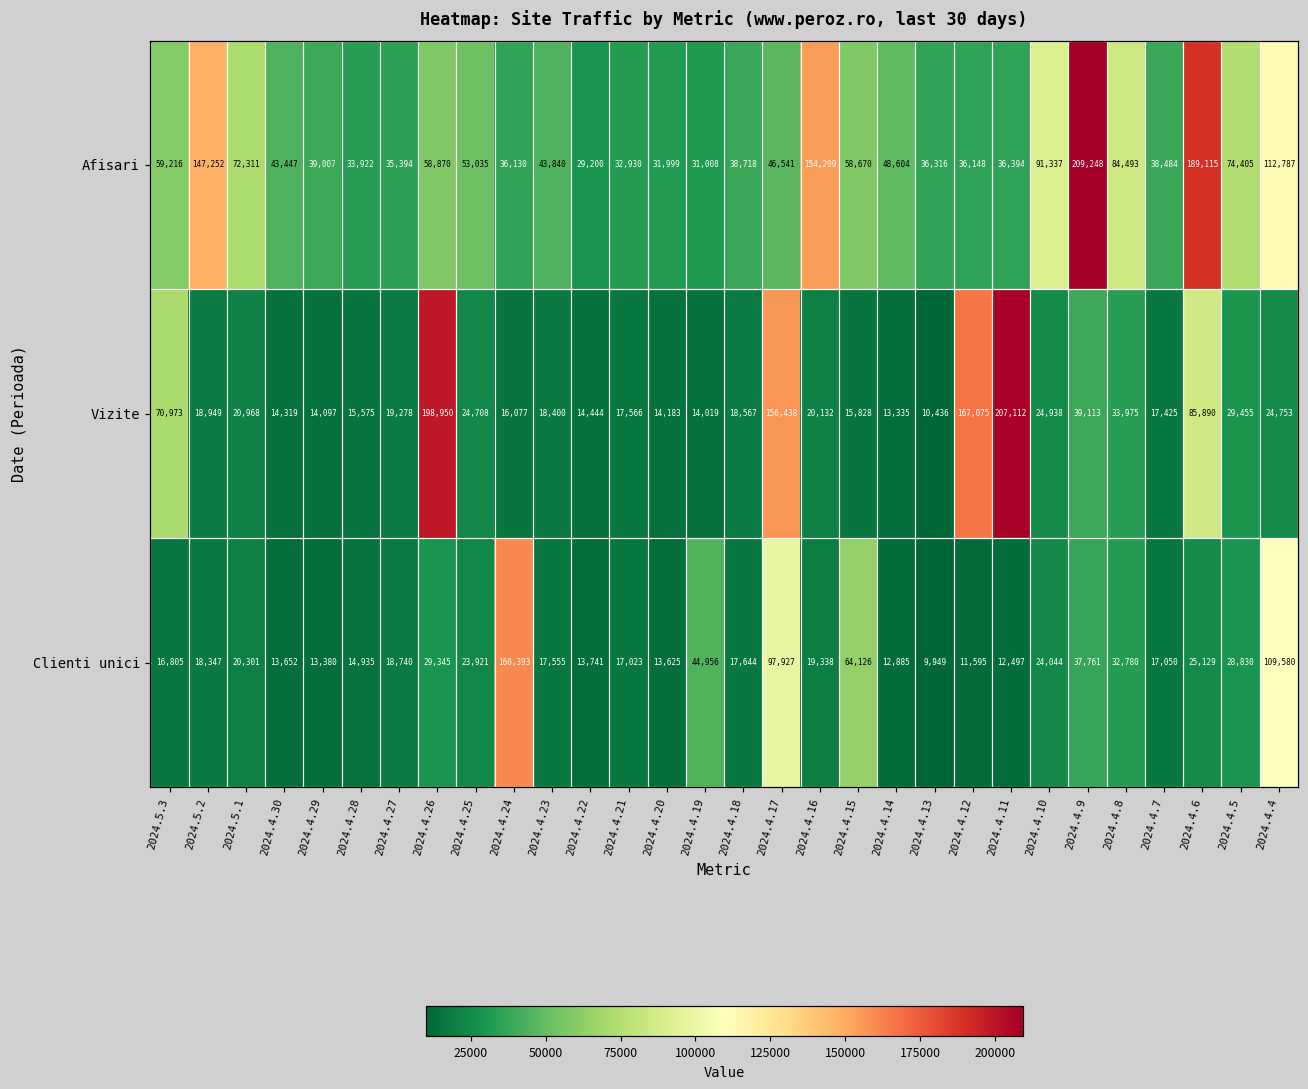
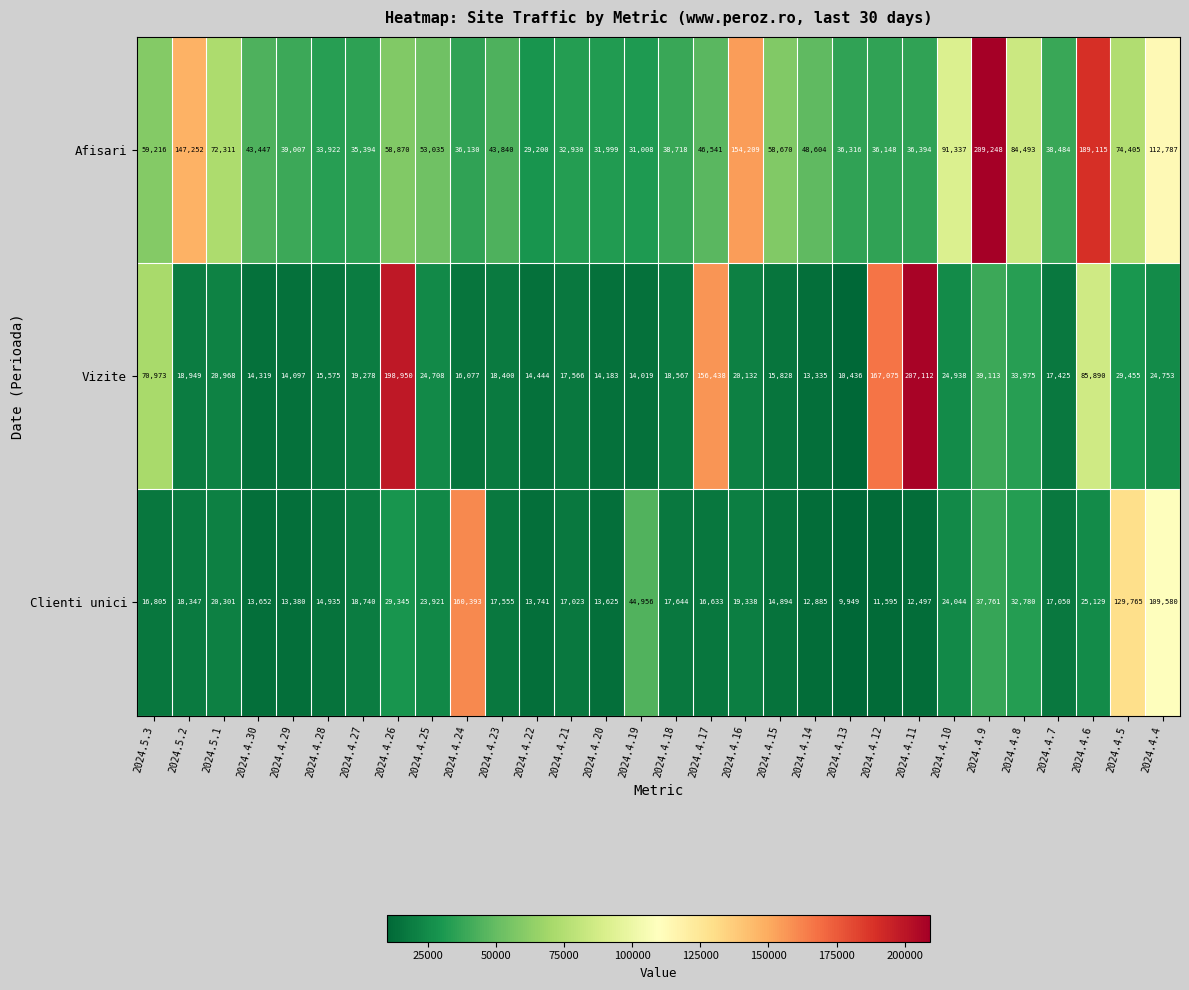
Clienti unici, 2024.4.17: 97,927 -> 16,633
Clienti unici, 2024.4.15: 64,126 -> 14,894
Clienti unici, 2024.4.5: 28,830 -> 129,765
